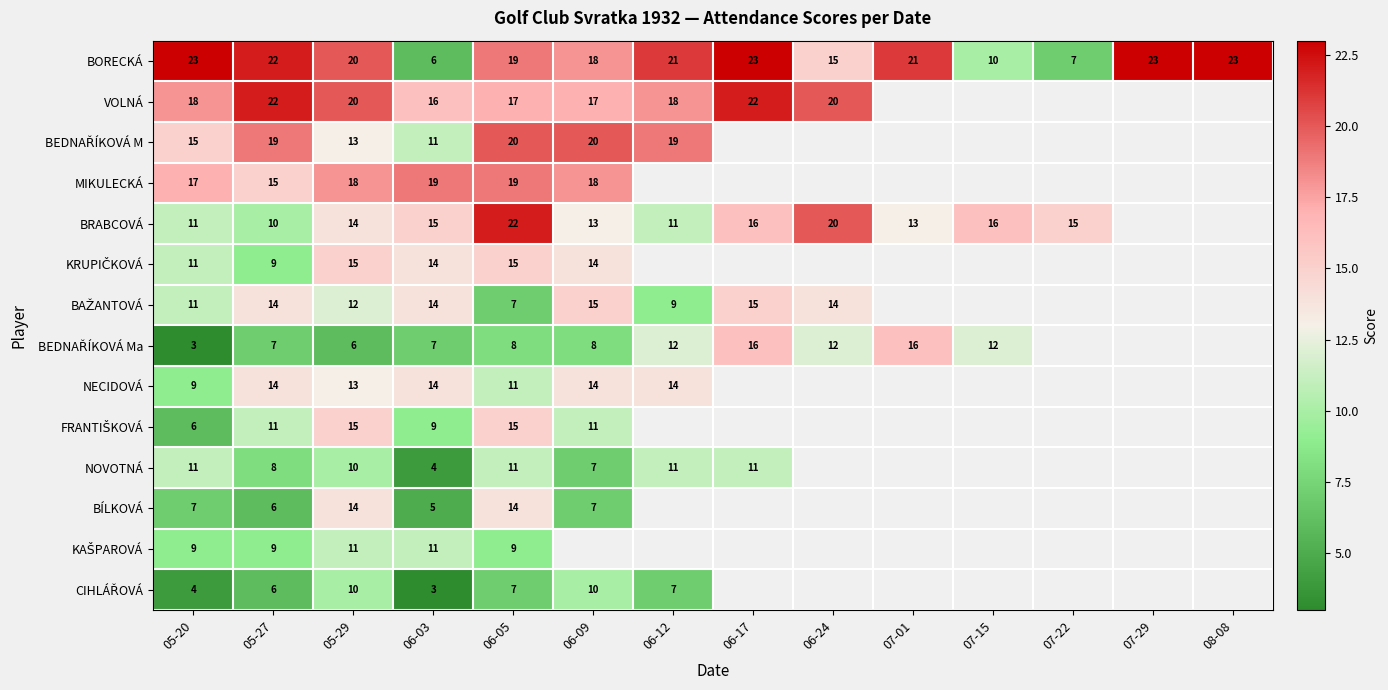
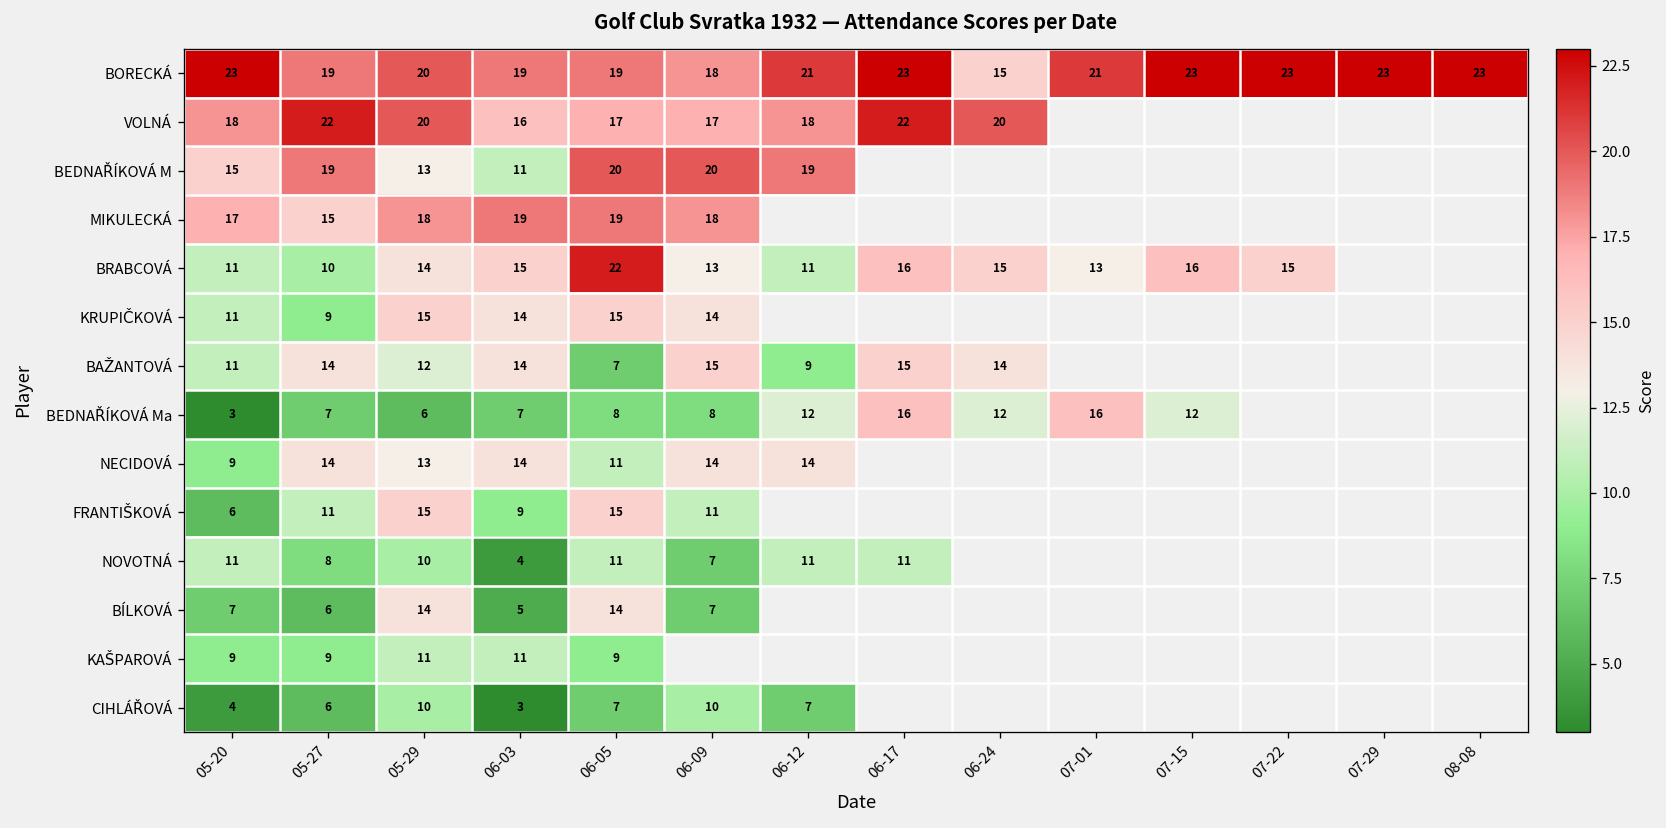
BORECKÁ, 05-27: 22 -> 19
BORECKÁ, 06-03: 6 -> 19
BORECKÁ, 07-15: 10 -> 23
BORECKÁ, 07-22: 7 -> 23
BRABCOVÁ, 06-24: 20 -> 15
